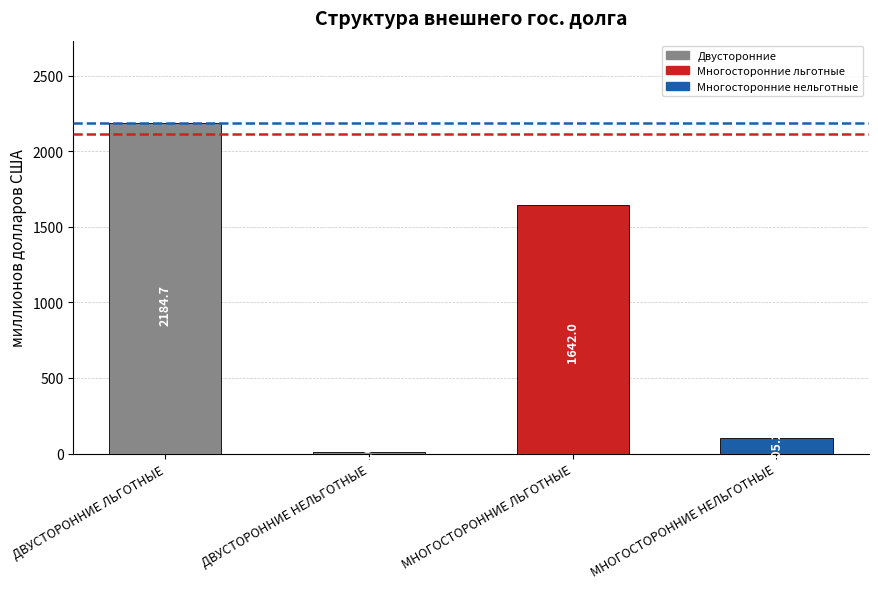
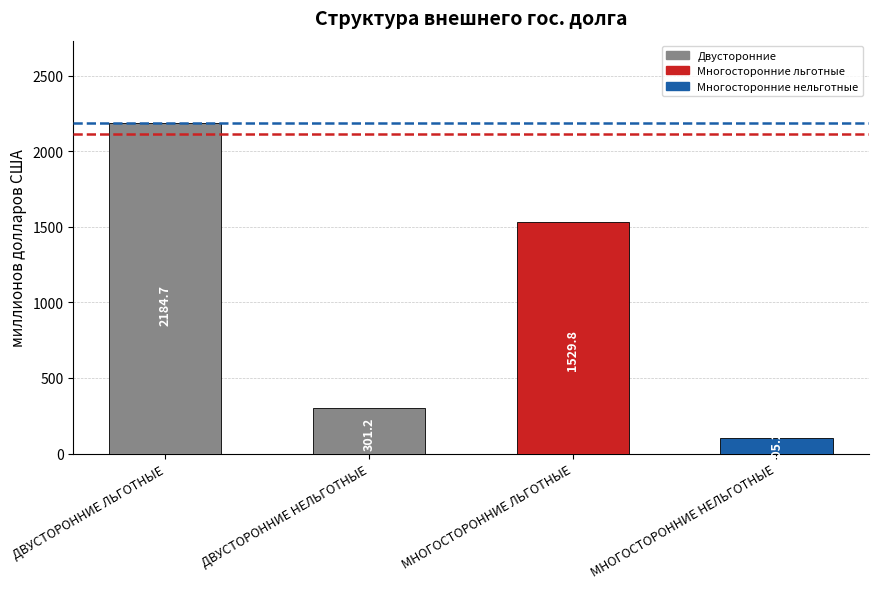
ДВУСТОРОННИЕ НЕЛЬГОТНЫЕ: 10 -> 300
МНОГОСТОРОННИЕ ЛЬГОТНЫЕ: 1642.0 -> 1529.8
